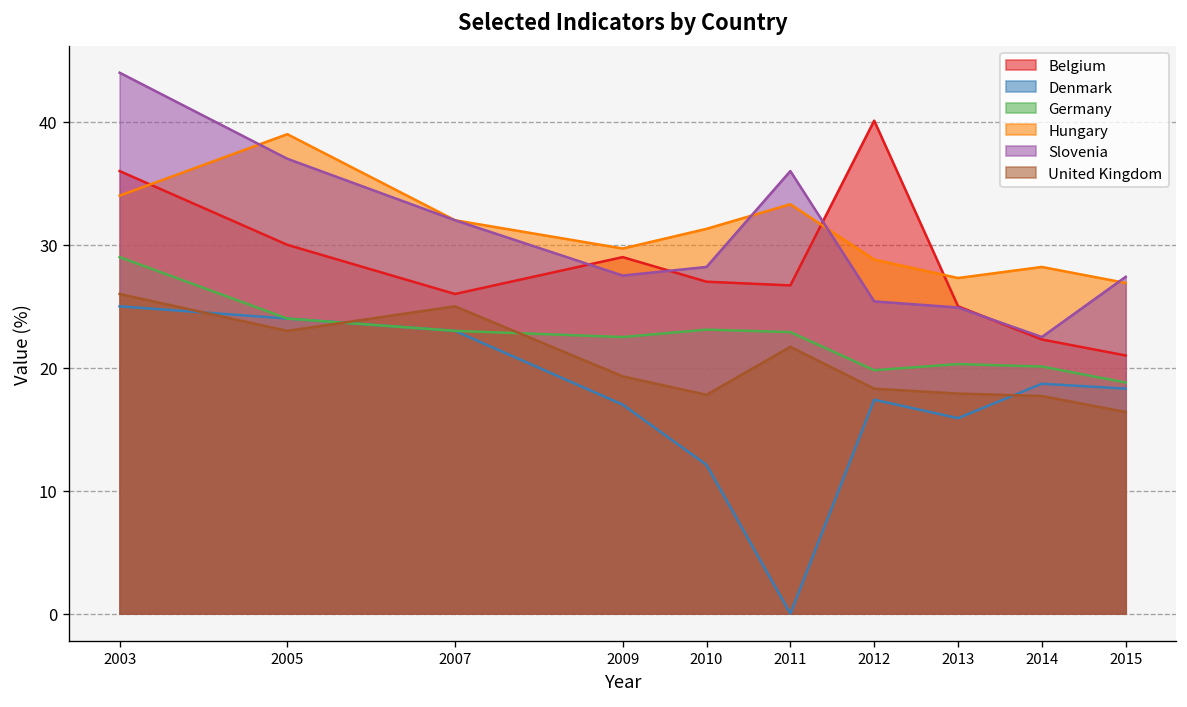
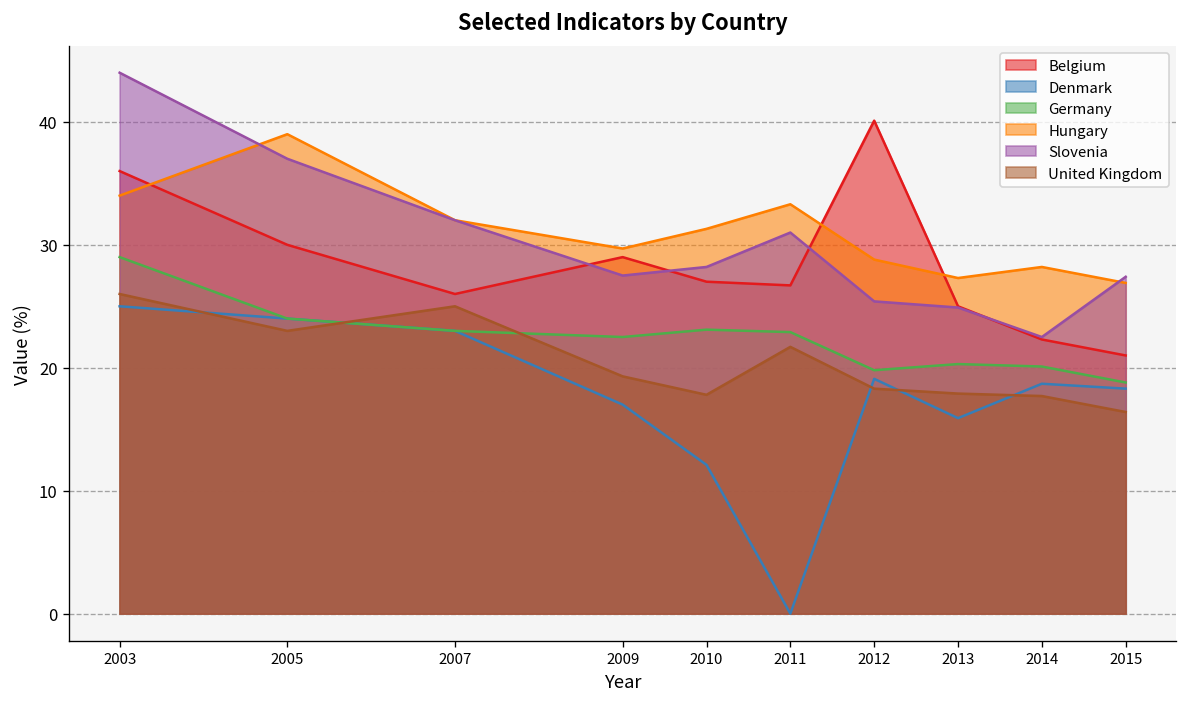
Slovenia, 2011: 36 -> 31
Denmark, 2012: 17.4 -> 19.1
